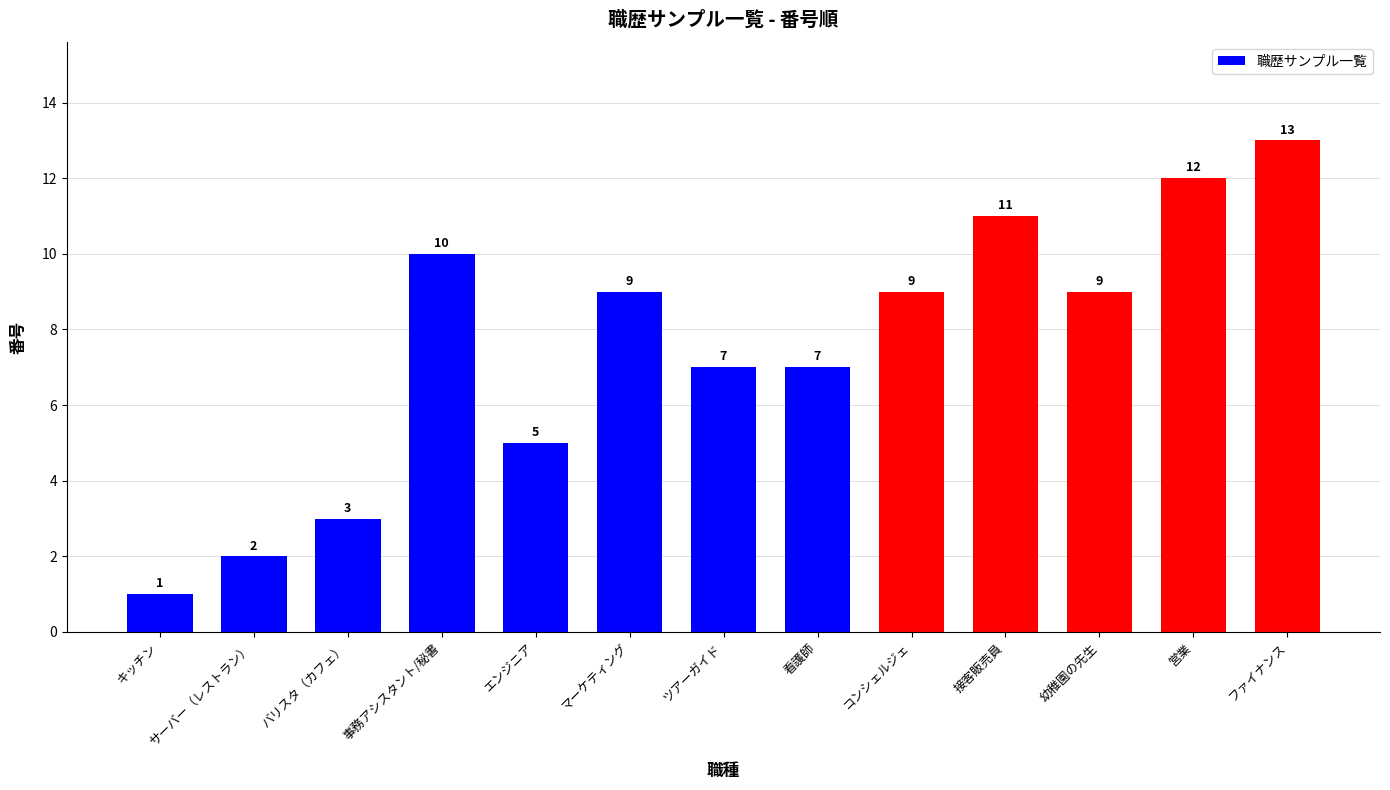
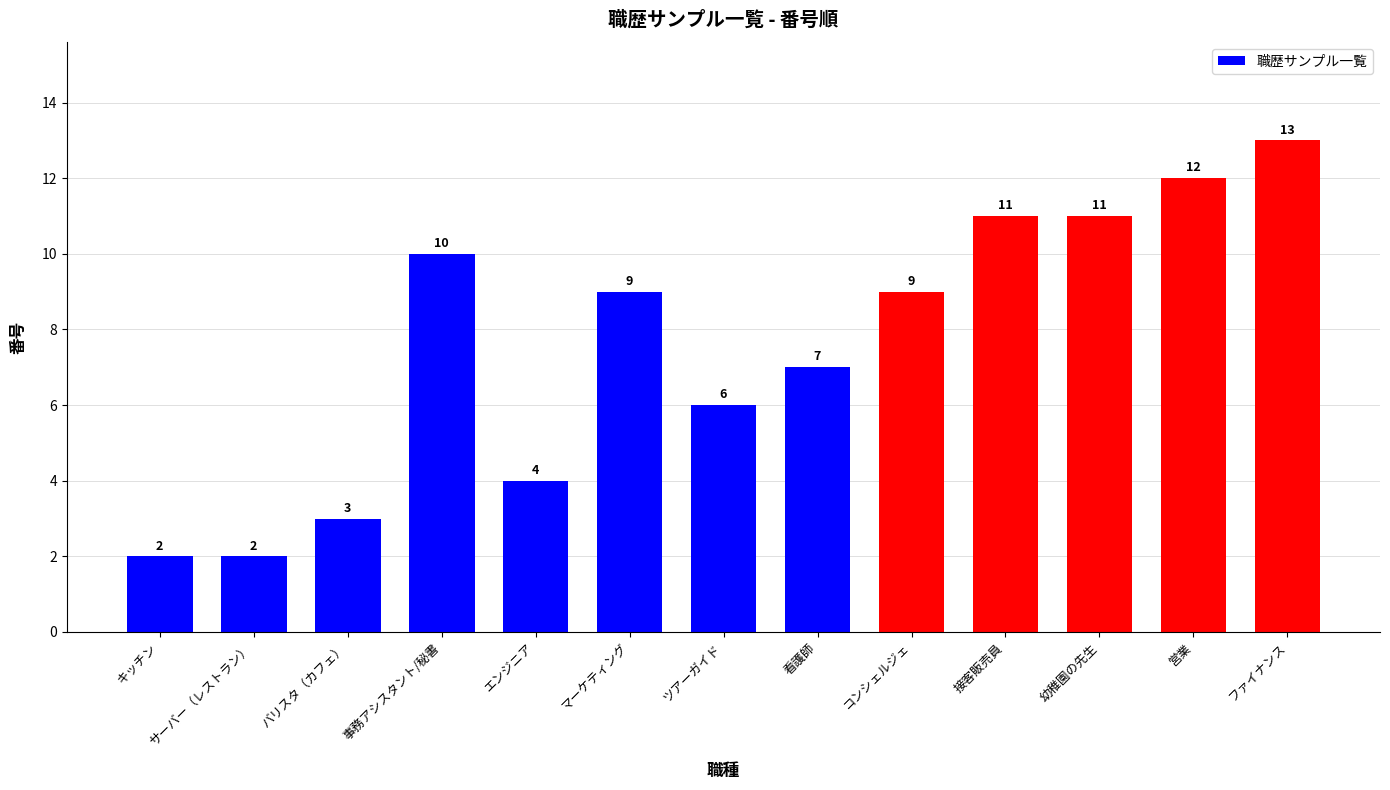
キッチン: 1 -> 2
エンジニア: 5 -> 4
ツアーガイド: 7 -> 6
幼稚園の先生: 9 -> 11
